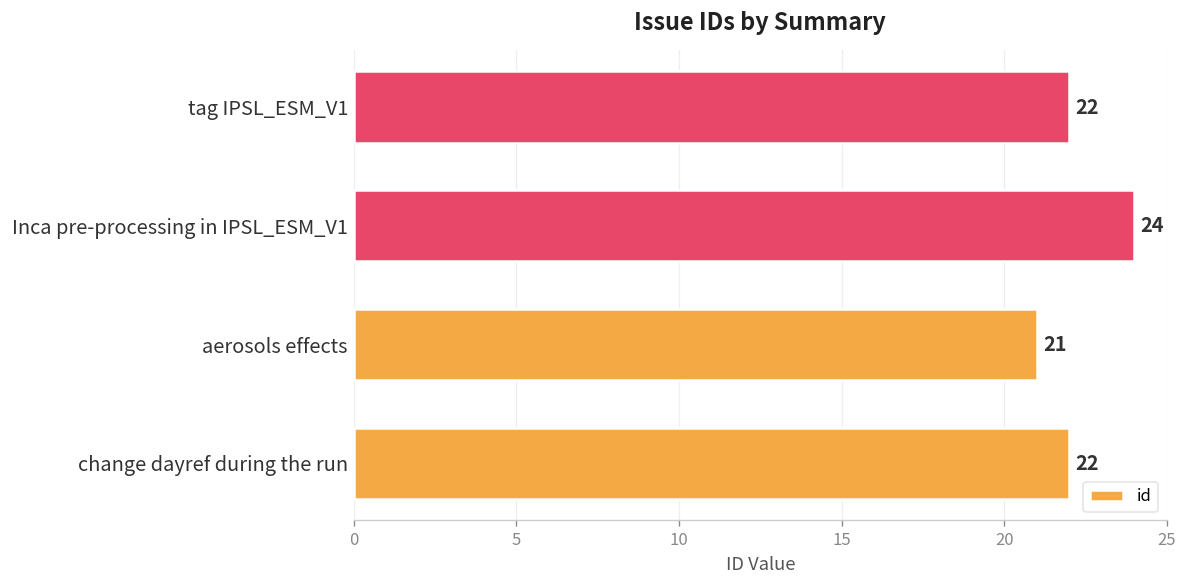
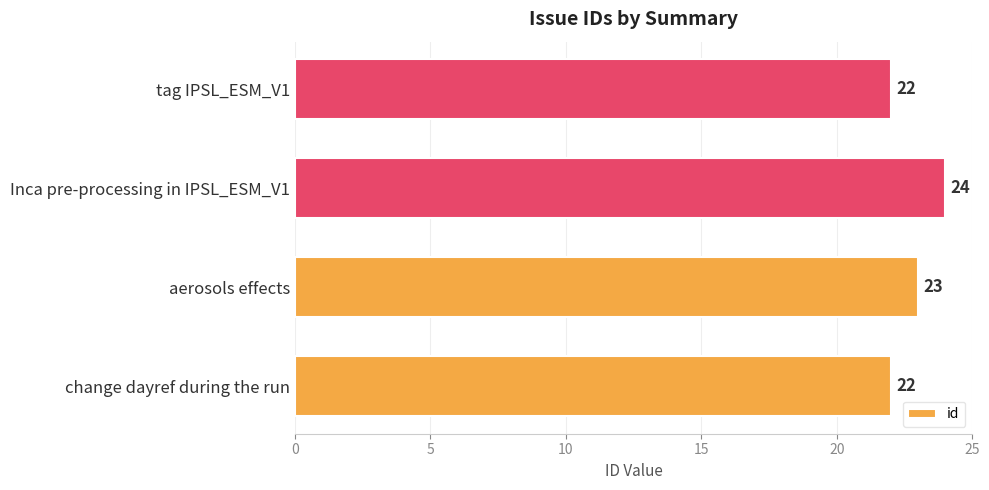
aerosols effects: 21 -> 23
